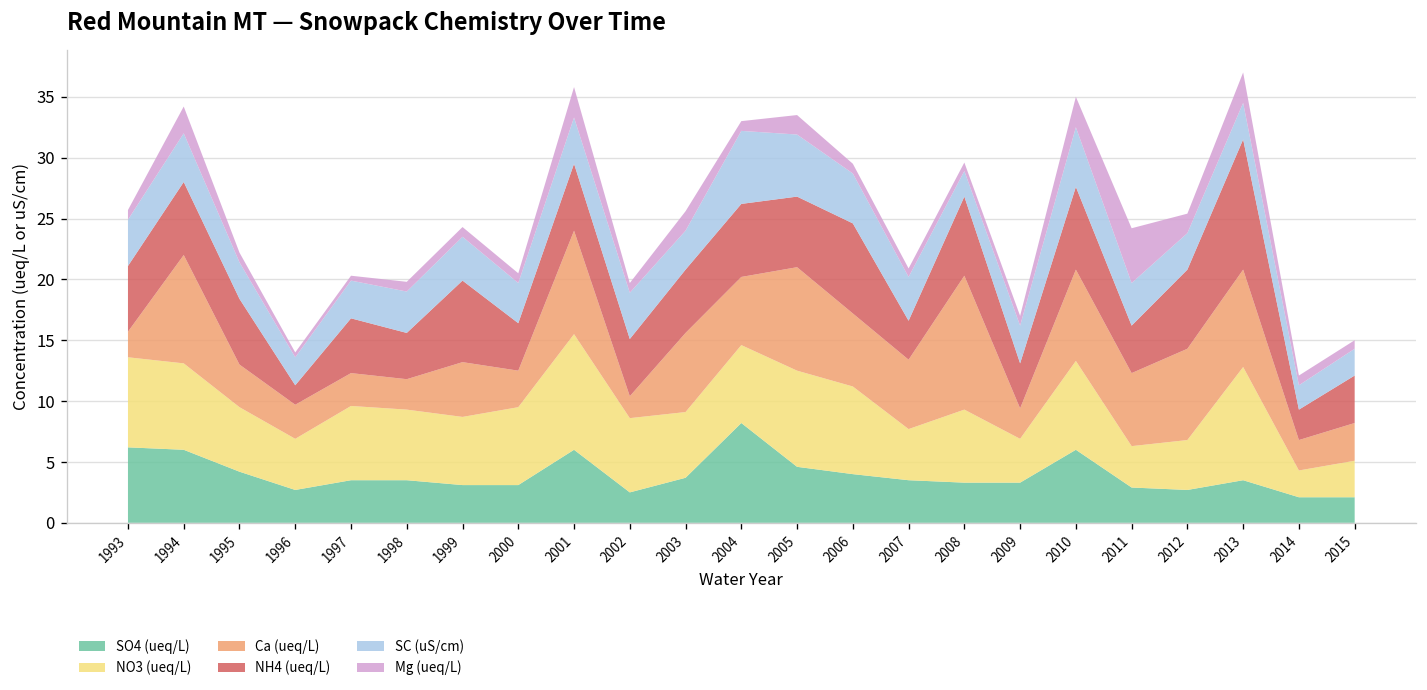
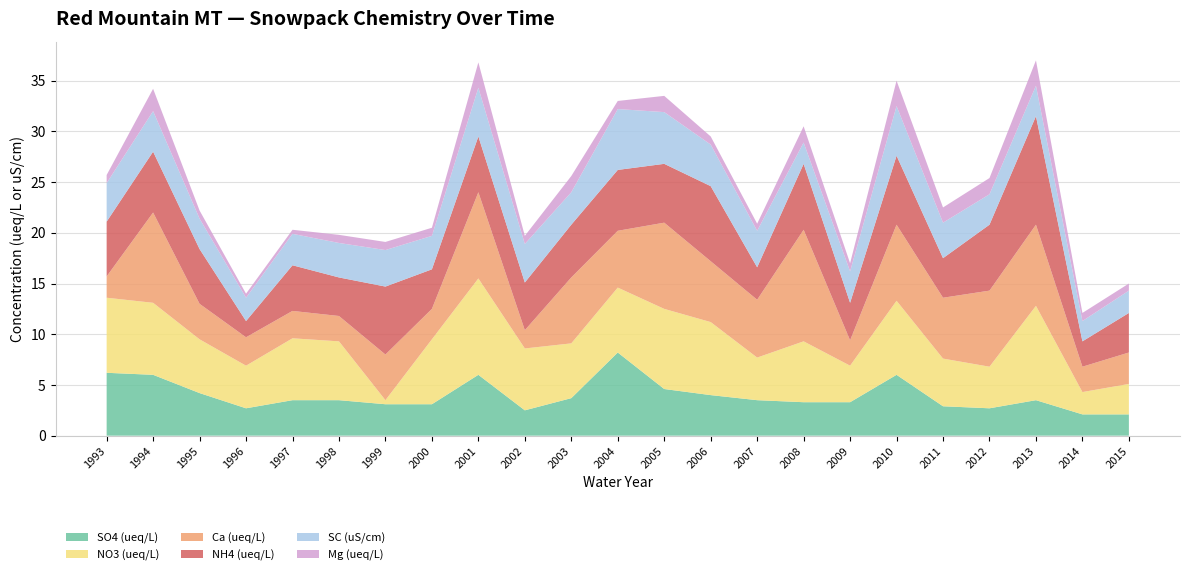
NO3 (ueq/L), 1999: 5.6 -> 0.4
SC (uS/cm), 2001: 3.8 -> 4.8
Mg (ueq/L), 2008: 0.7 -> 1.6
NO3 (ueq/L), 2011: 3.4 -> 4.7
Mg (ueq/L), 2011: 4.5 -> 1.5
